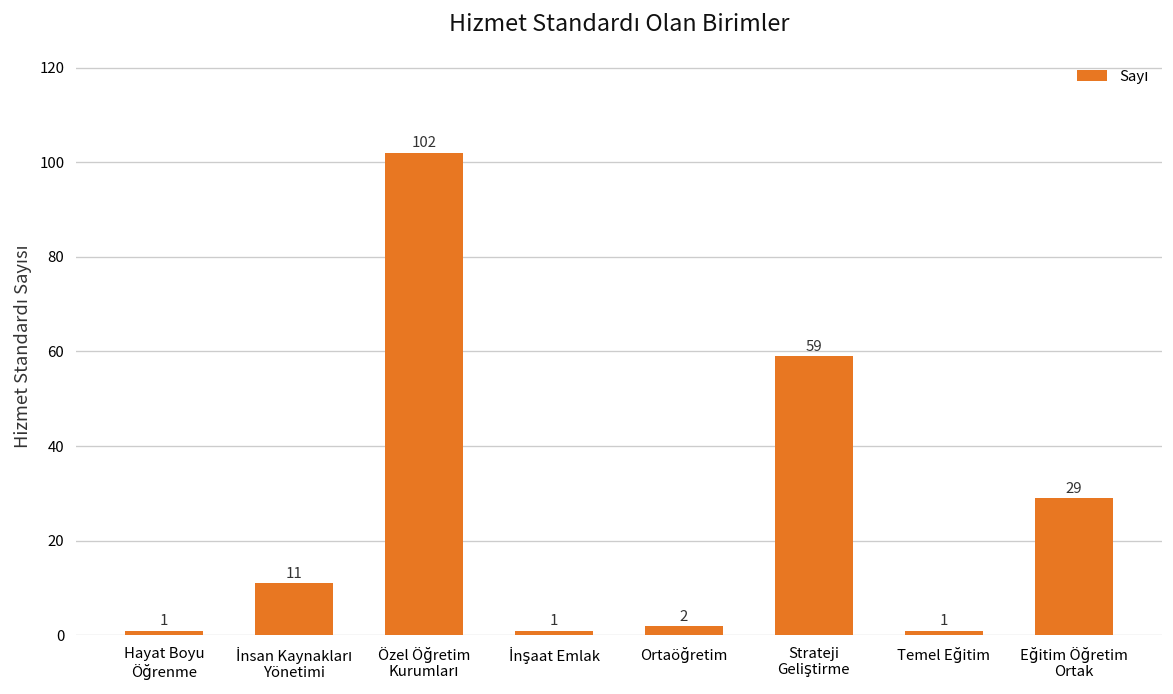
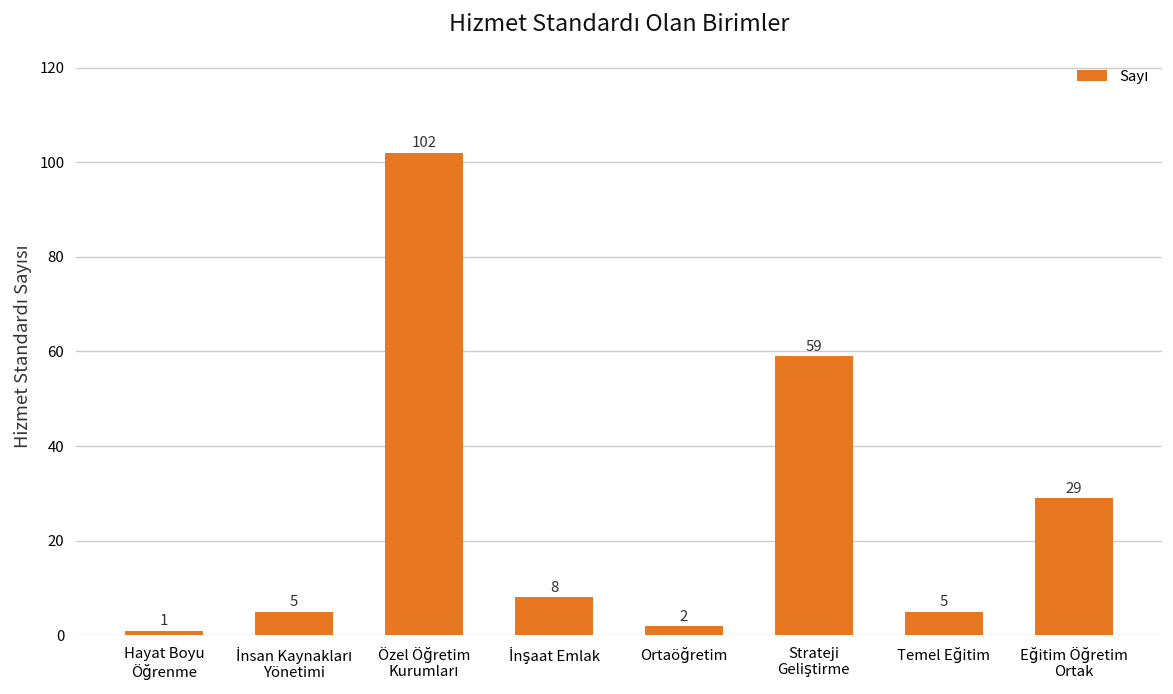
İnsan Kaynakları Yönetimi: 11 -> 5
İnşaat Emlak: 1 -> 8
Temel Eğitim: 1 -> 5
